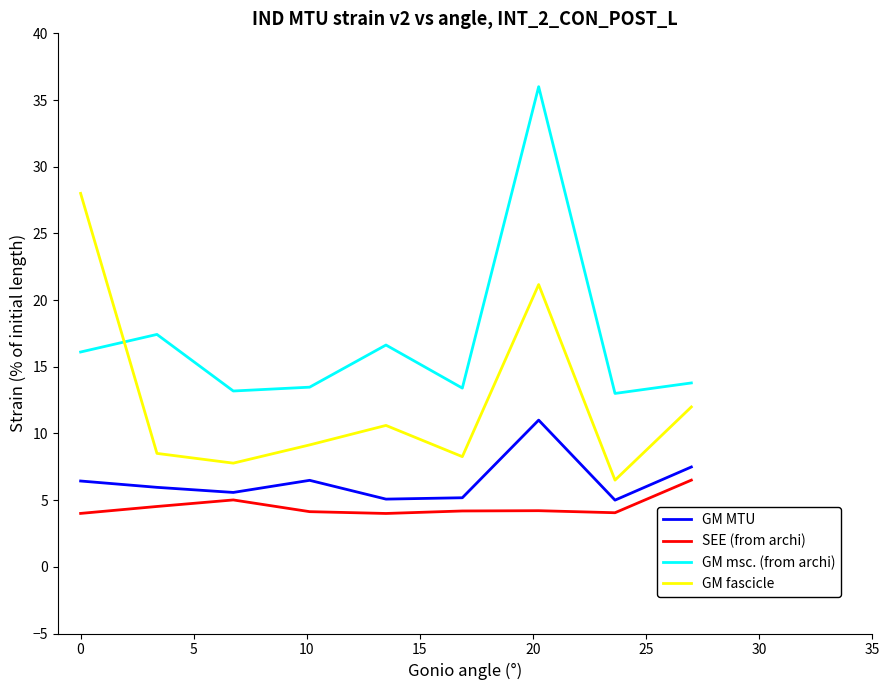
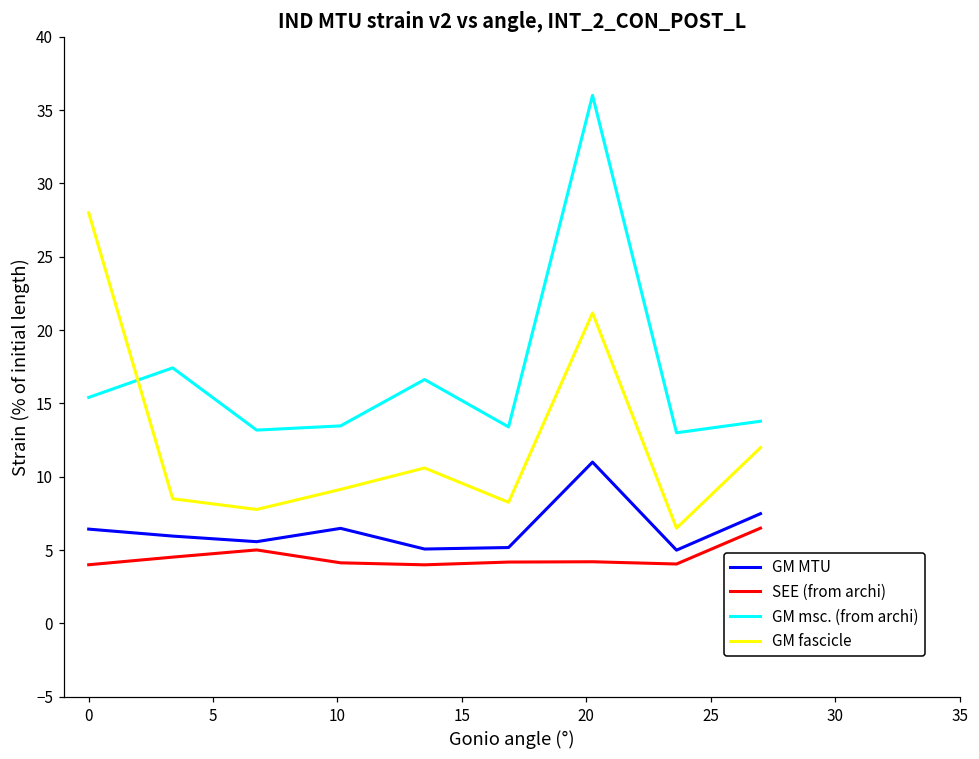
GM msc. (from archi), 0: 16.1 -> 15.4
